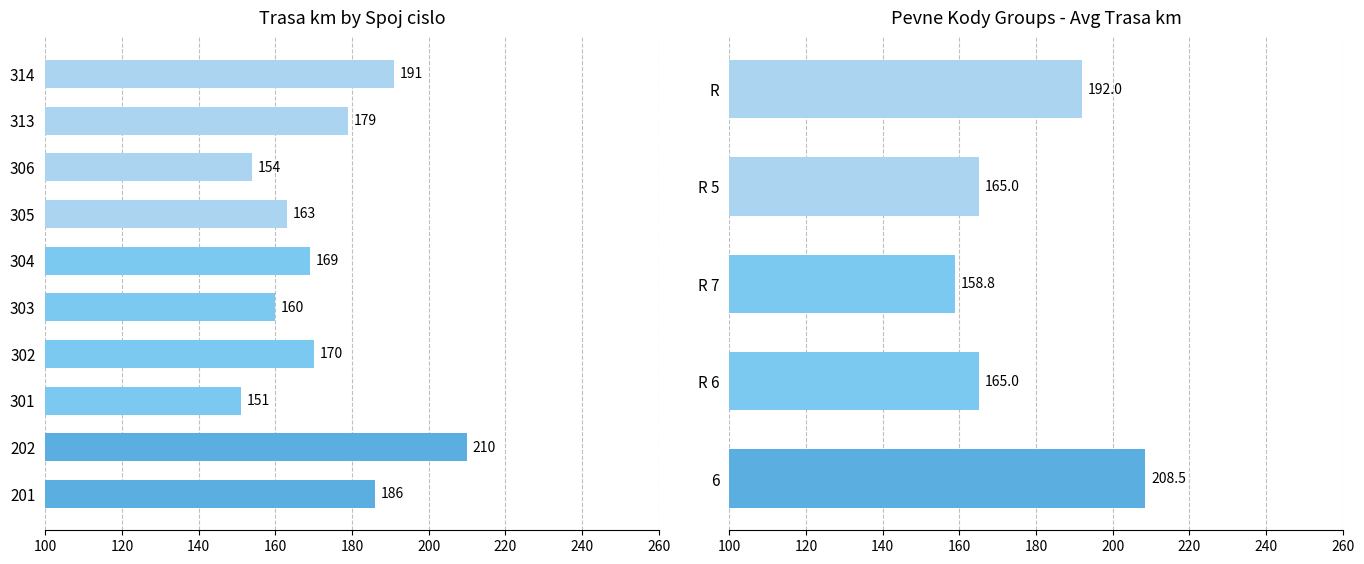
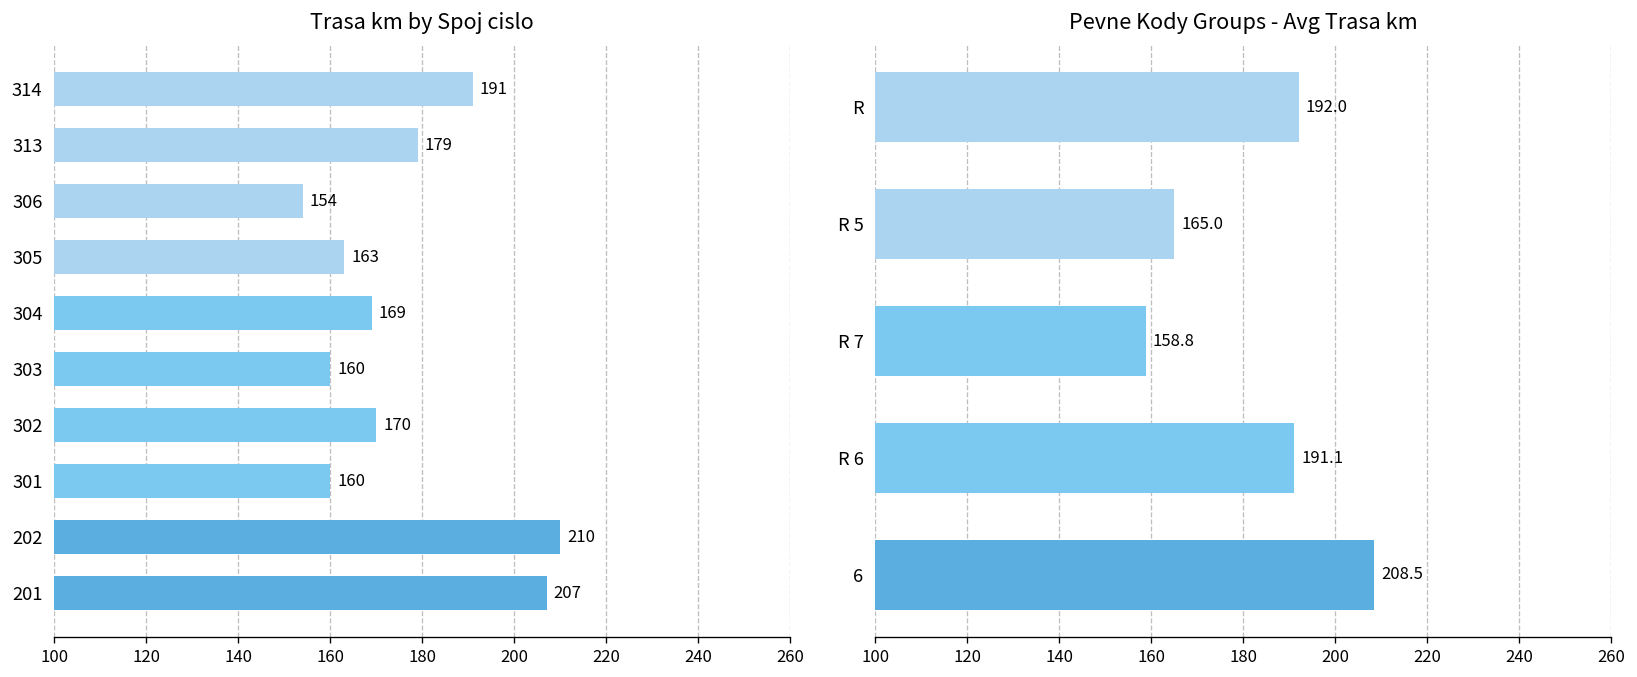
Trasa km by Spoj cislo, 301: 151 -> 160
Trasa km by Spoj cislo, 201: 186 -> 207
Pevne Kody Groups - Avg Trasa km, R 6: 165.0 -> 191.1
